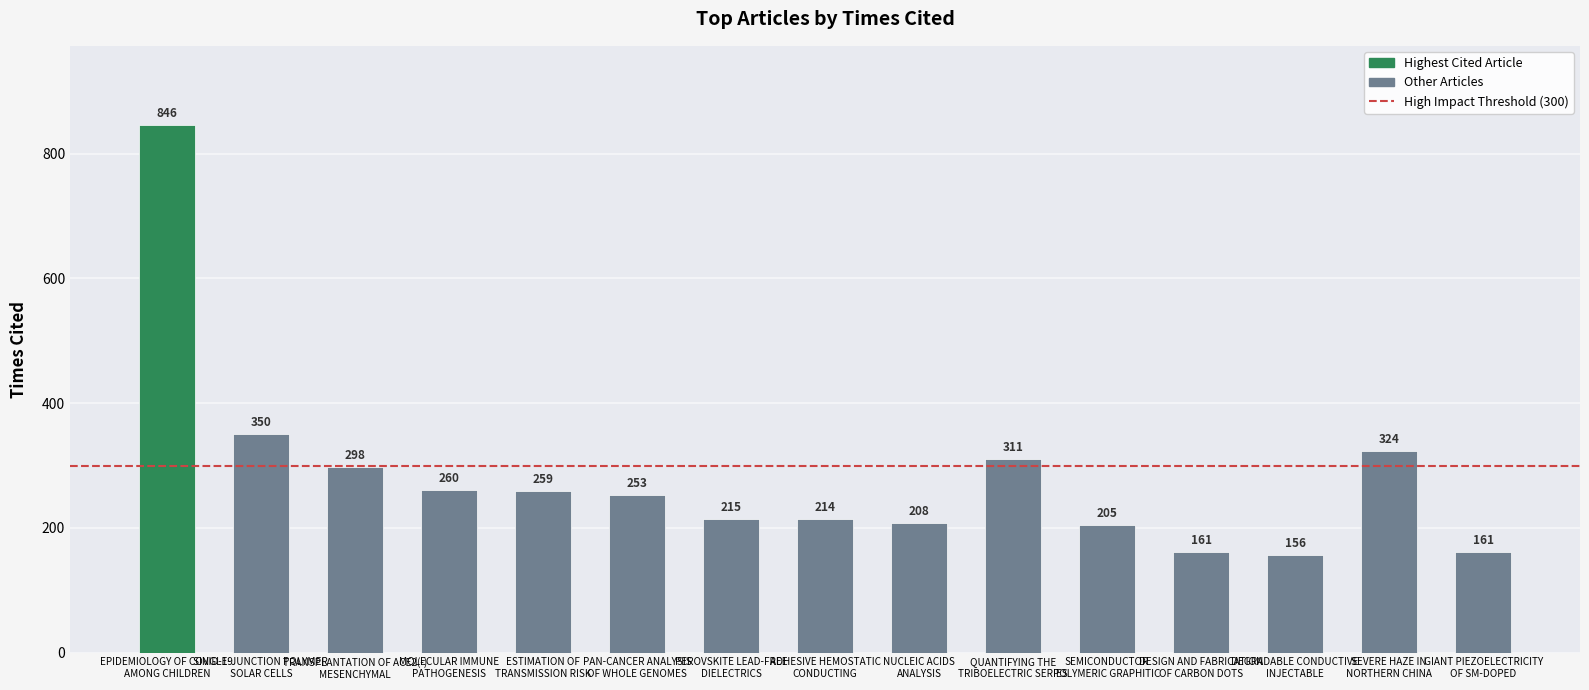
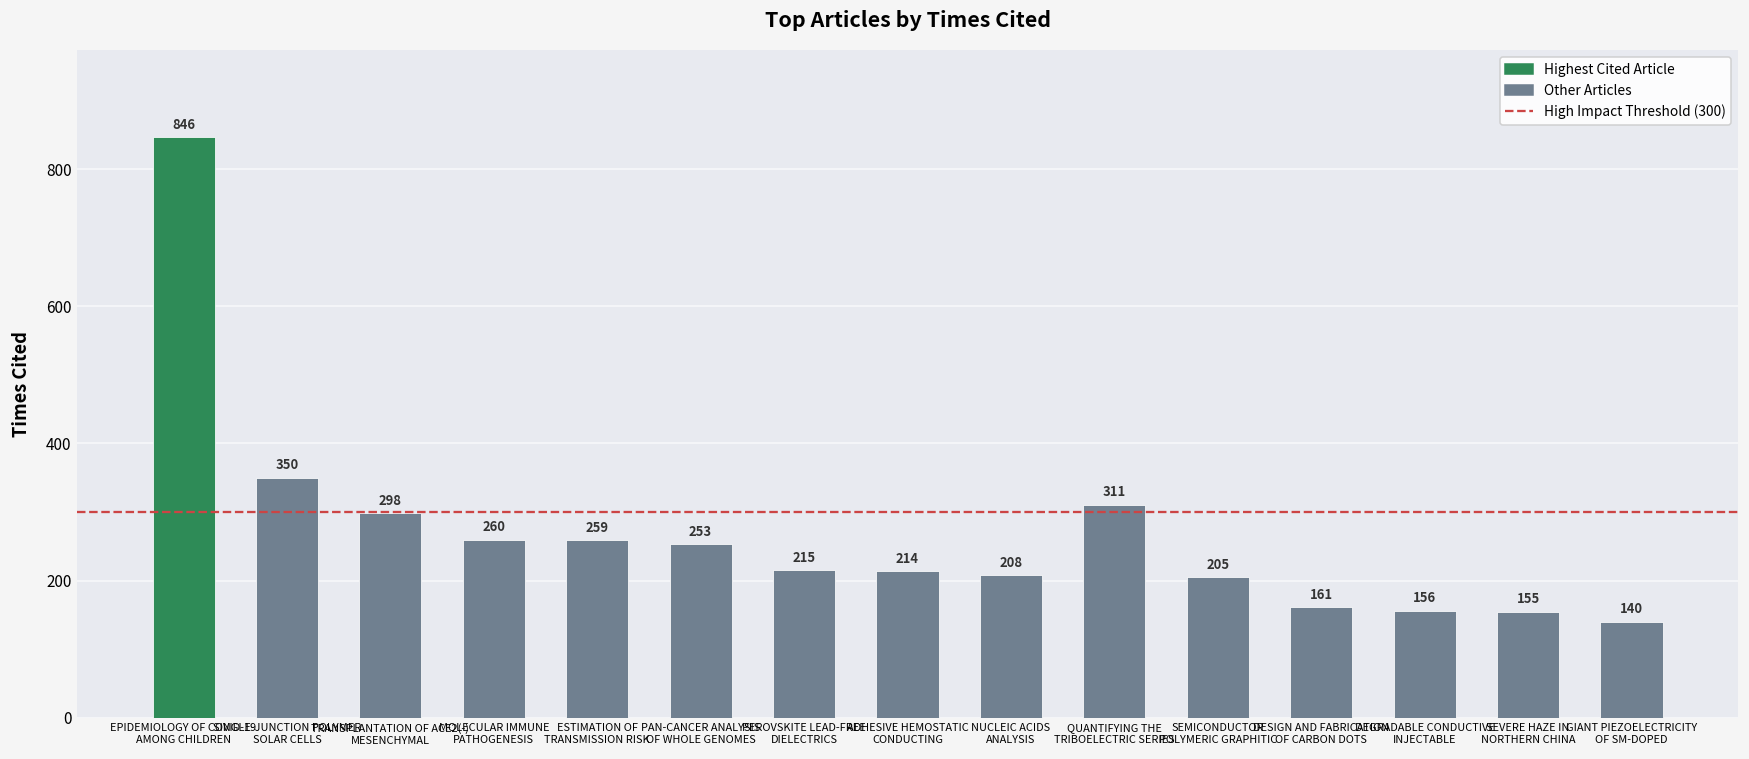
SEVERE HAZE IN NORTHERN CHINA: 324 -> 155
GIANT PIEZOELECTRICITY OF SM-DOPED: 161 -> 140
